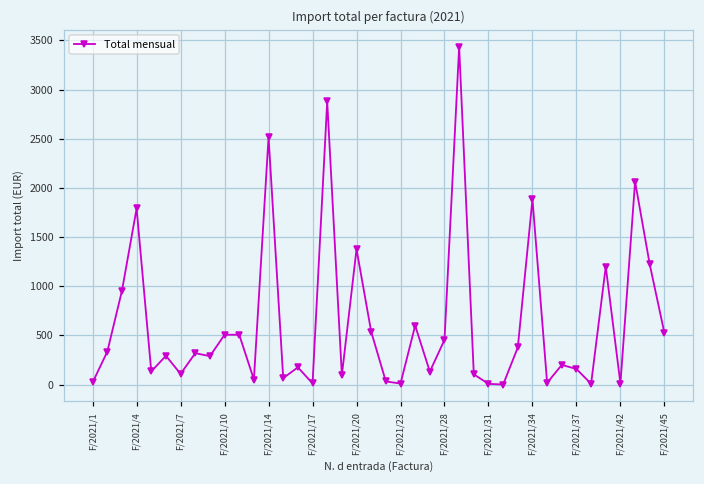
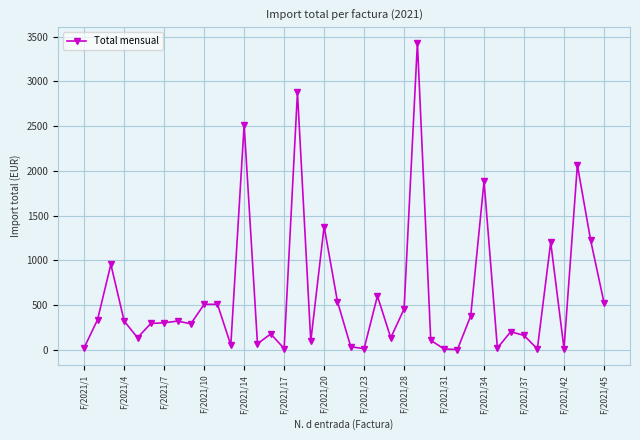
F/2021/4: 1800 -> 300
F/2021/7: 100 -> 300
